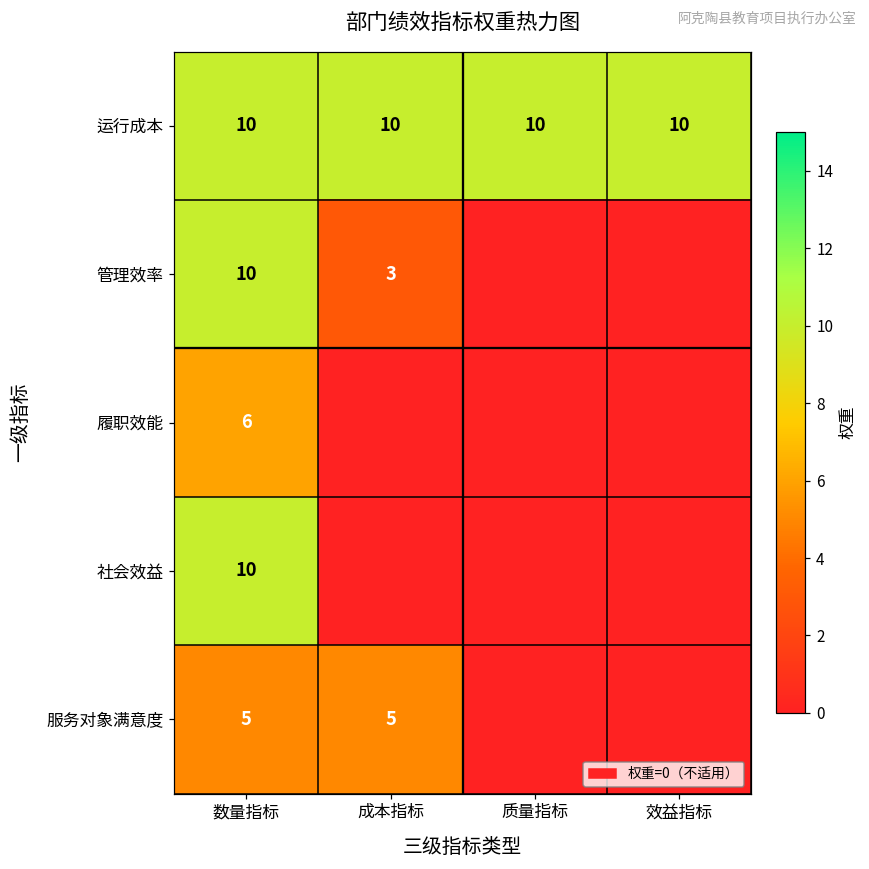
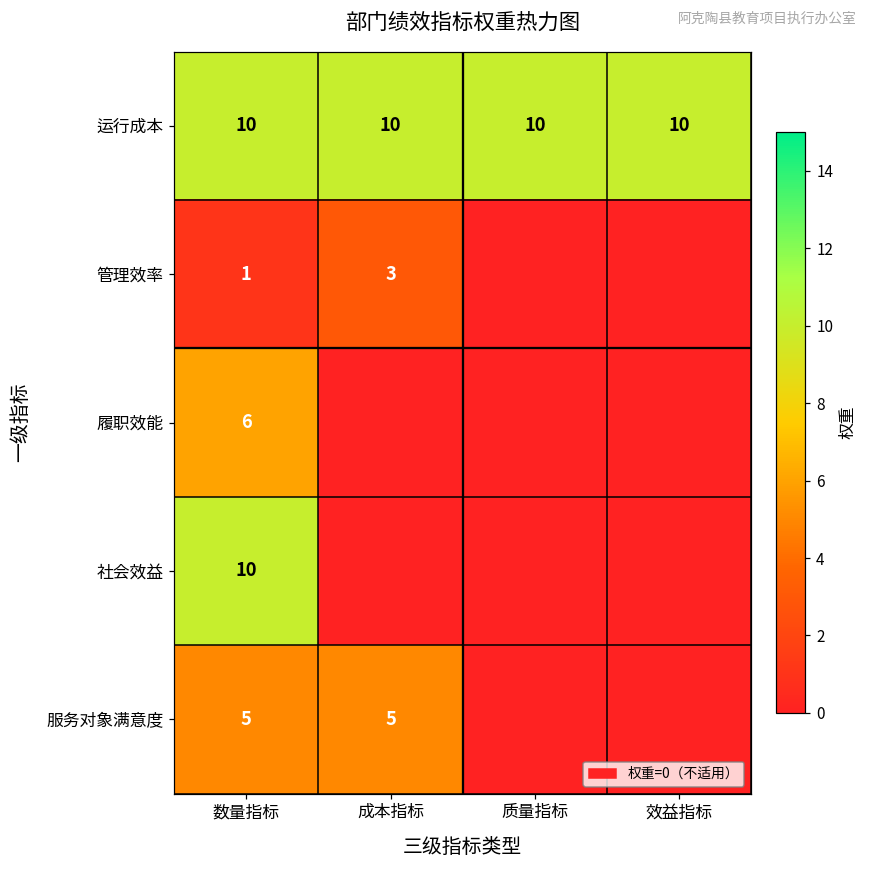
管理效率, 数量指标: 10 -> 1
